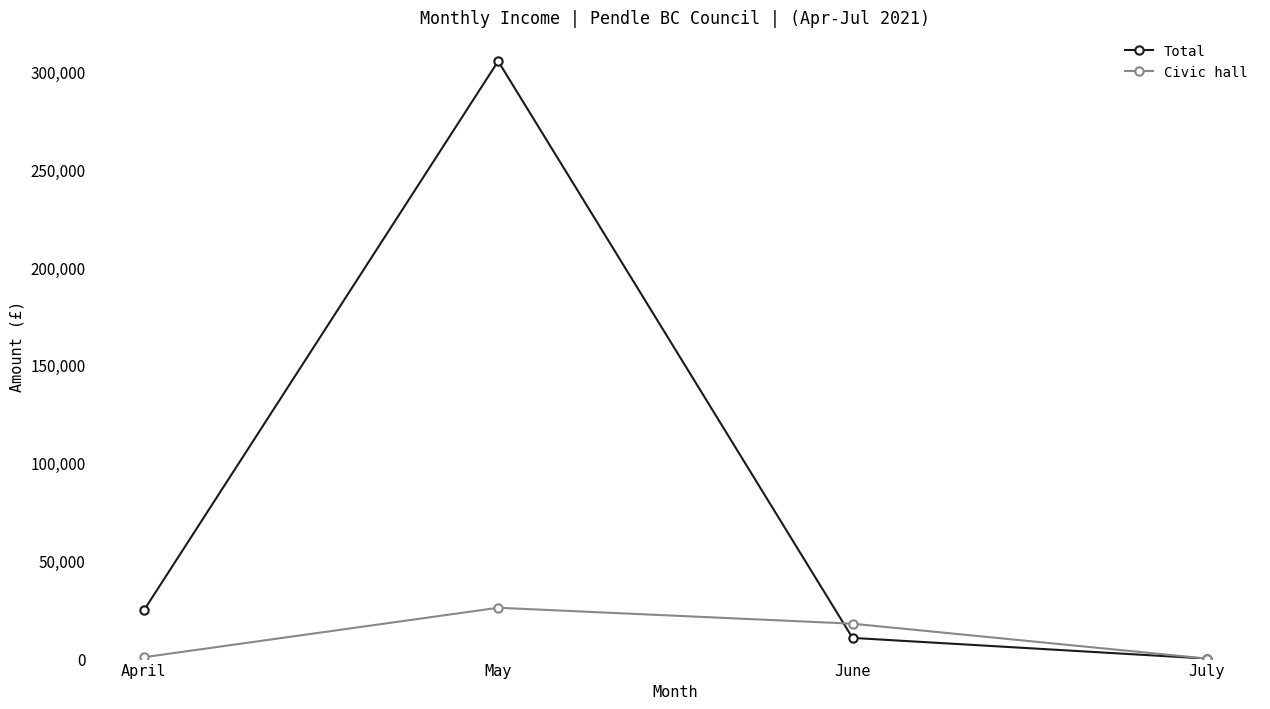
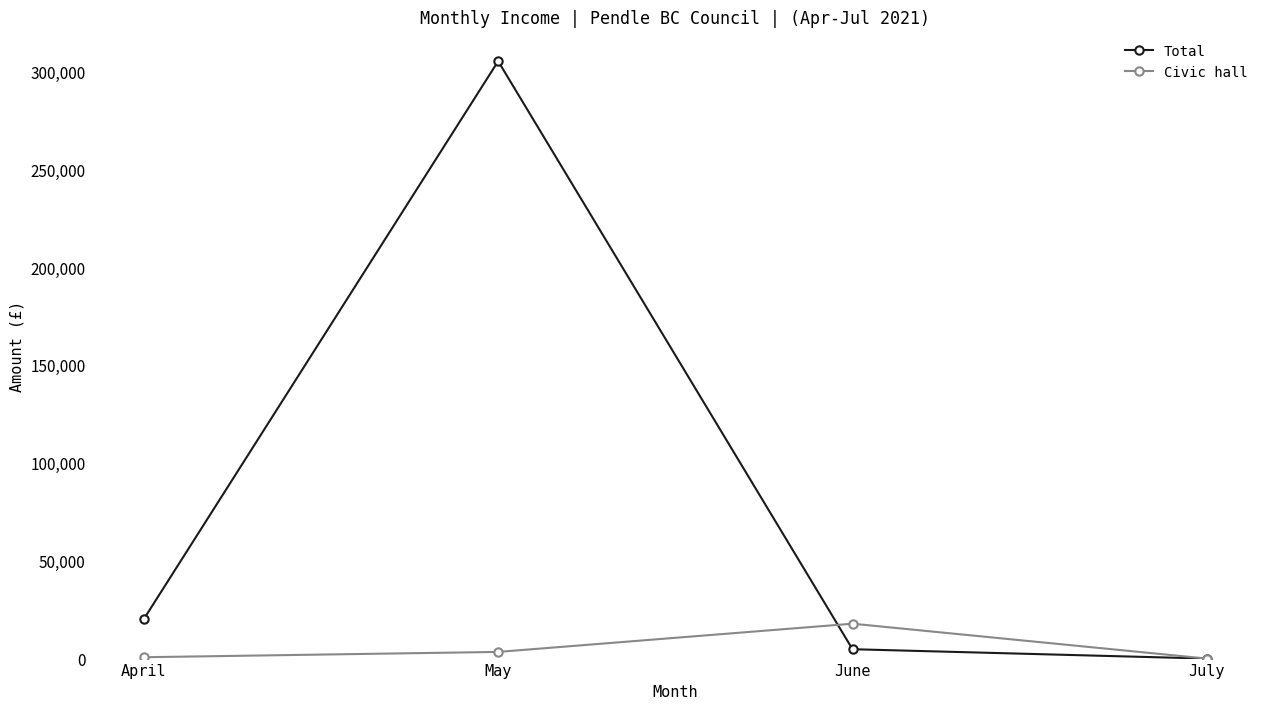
Total, April: 25,000 -> 20,000
Civic hall, May: 26,000 -> 3,000
Total, June: 11,000 -> 5,000
